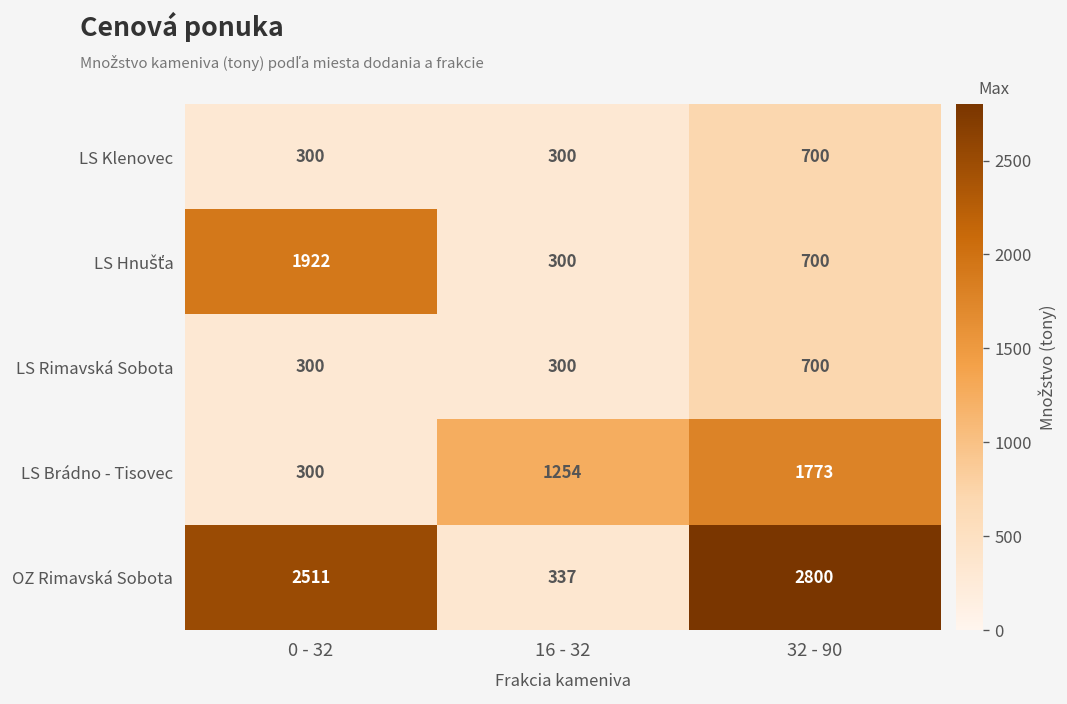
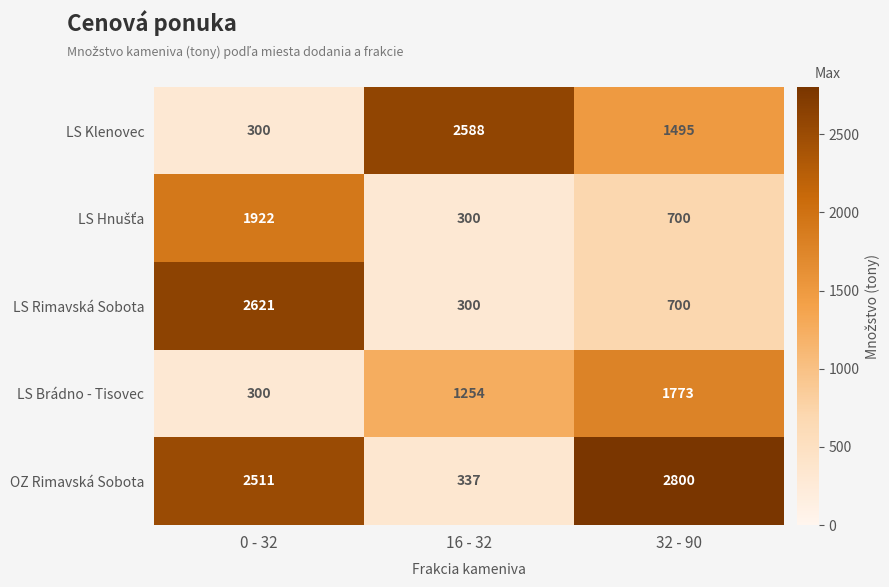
LS Klenovec, 16 - 32: 300 -> 2588
LS Klenovec, 32 - 90: 700 -> 1495
LS Rimavská Sobota, 0 - 32: 300 -> 2621
